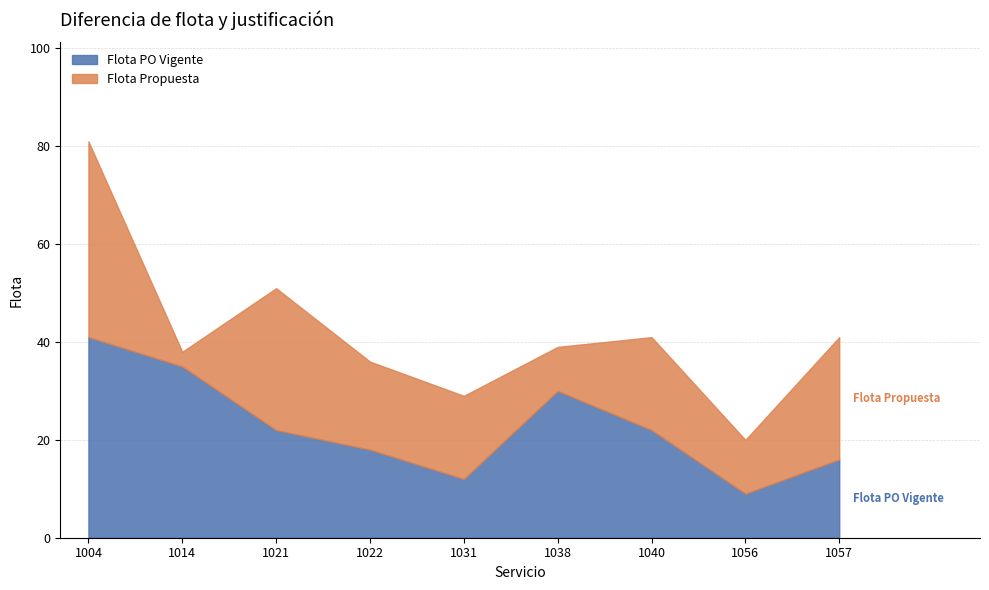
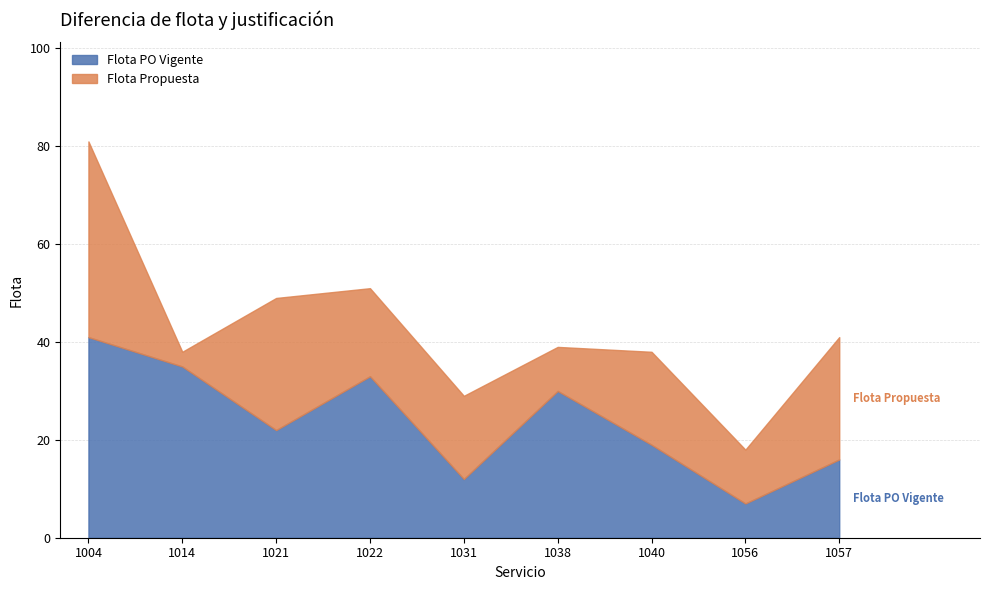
Flota Propuesta, 1021: 29 -> 27
Flota PO Vigente, 1022: 18 -> 33
Flota PO Vigente, 1040: 22 -> 19
Flota PO Vigente, 1056: 9 -> 7
